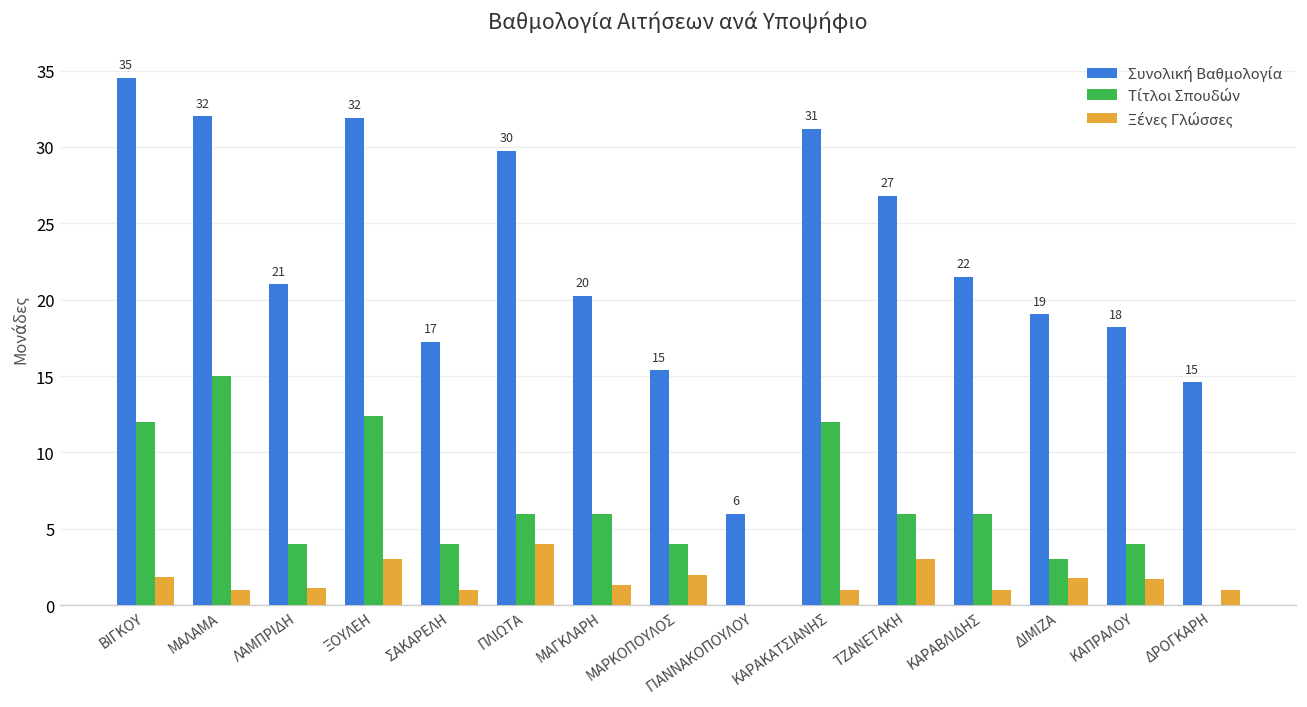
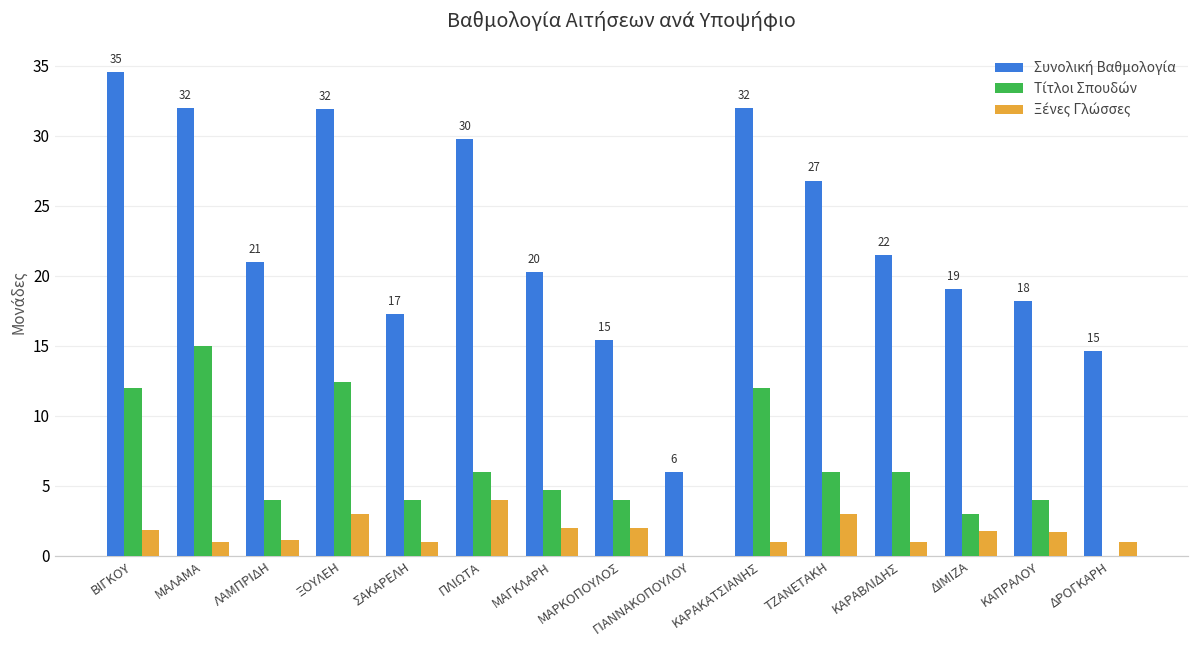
Τίτλοι Σπουδών, ΜΑΓΚΛΑΡΗ: 6.0 -> 4.7
Ξένες Γλώσσες, ΜΑΓΚΛΑΡΗ: 1.3 -> 2.0
Συνολική Βαθμολογία, ΚΑΡΑΚΑΤΣΙΑΝΗΣ: 31 -> 32
